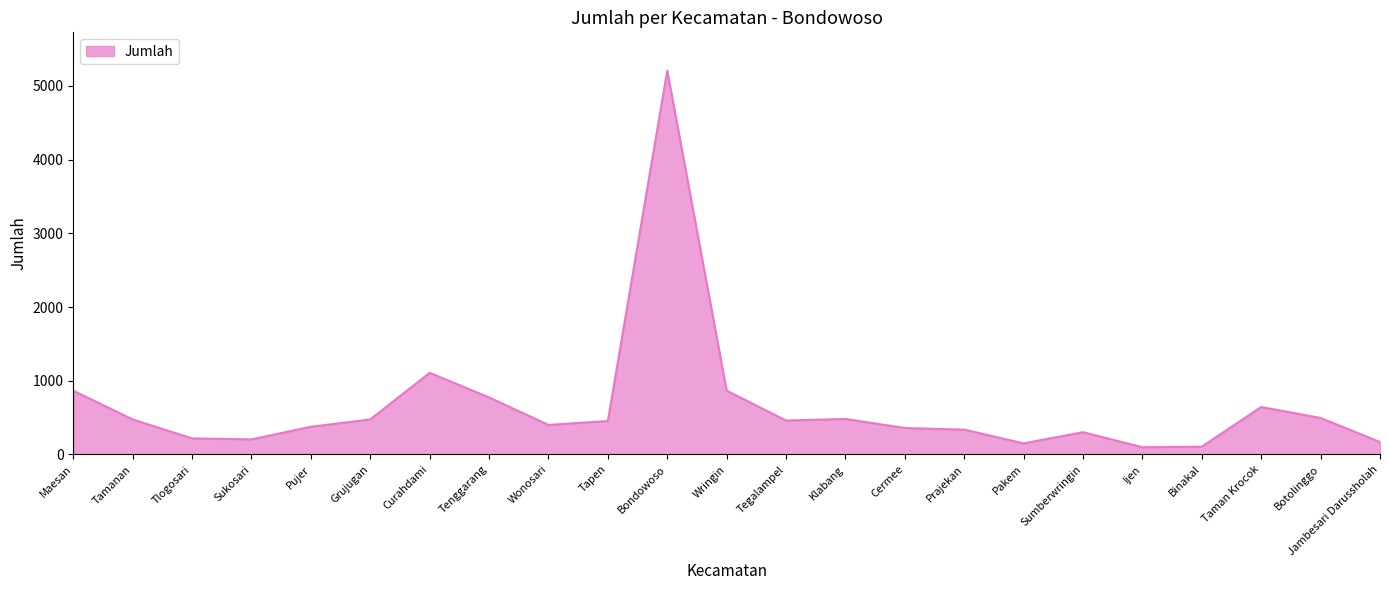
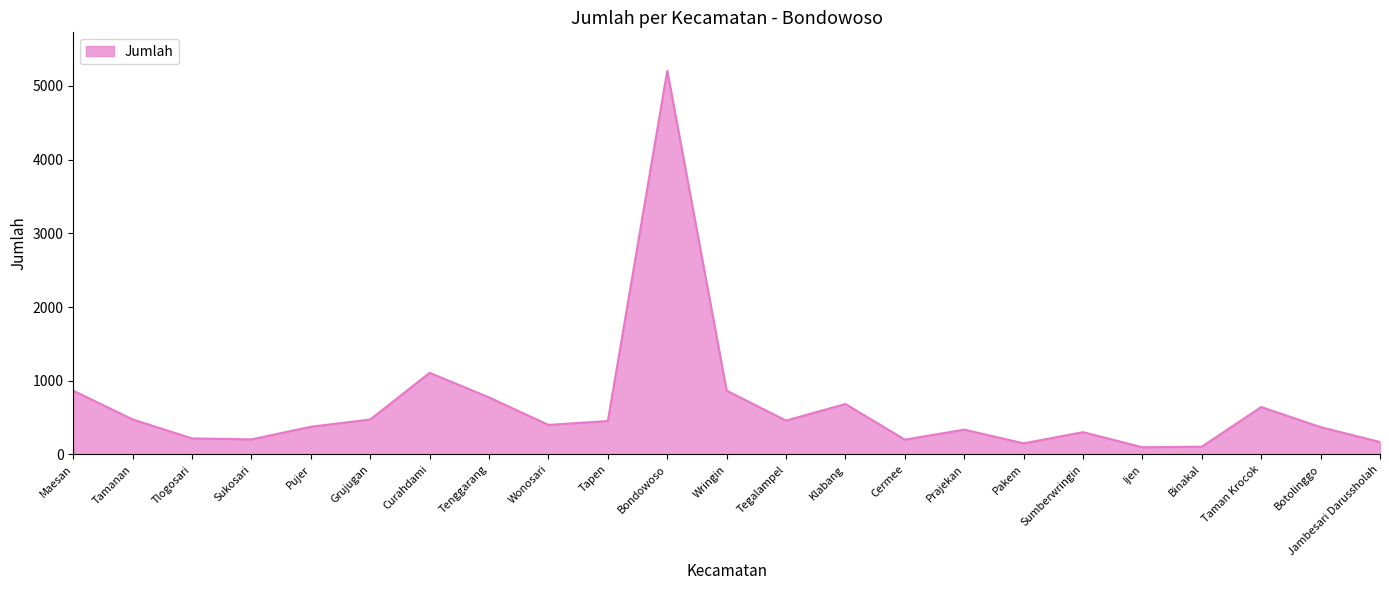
Klabang: 500 -> 700
Cermee: 400 -> 200
Botolinggo: 500 -> 400
